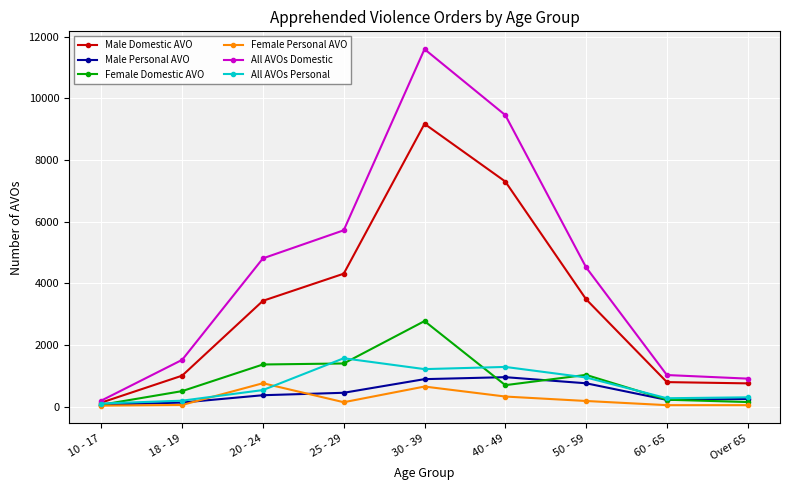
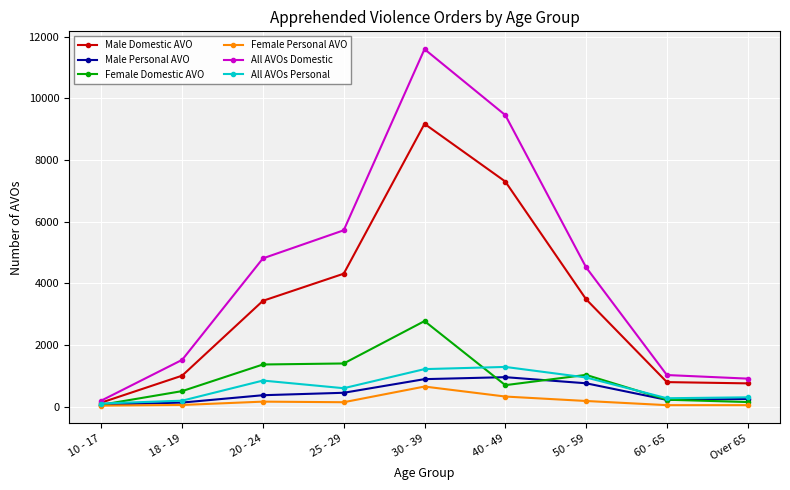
Female Personal AVO, 20 - 24: 800 -> 200
All AVOs Personal, 20 - 24: 500 -> 900
All AVOs Personal, 25 - 29: 1600 -> 600
